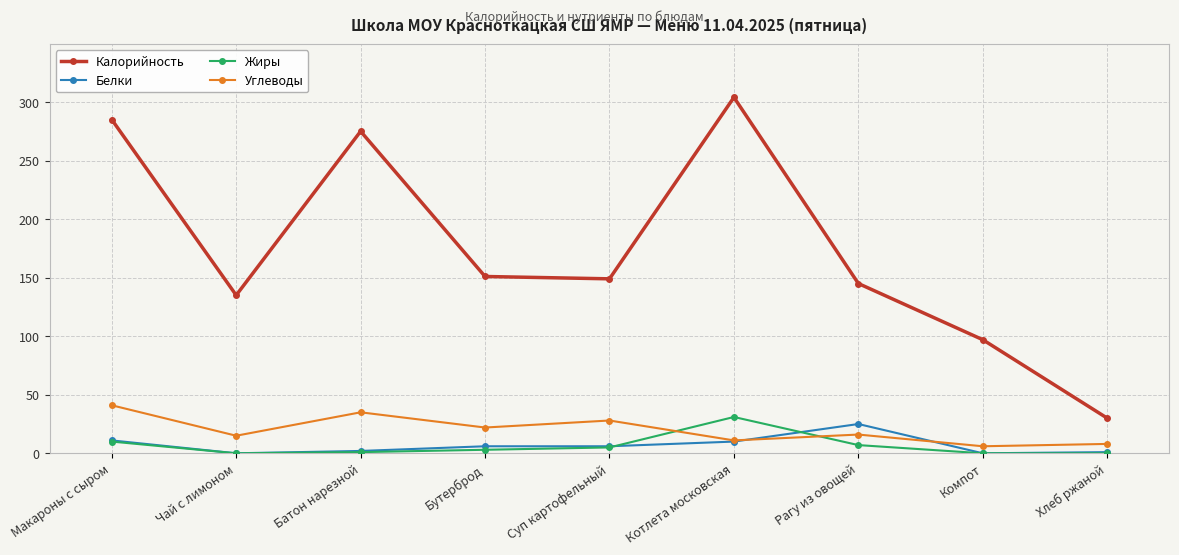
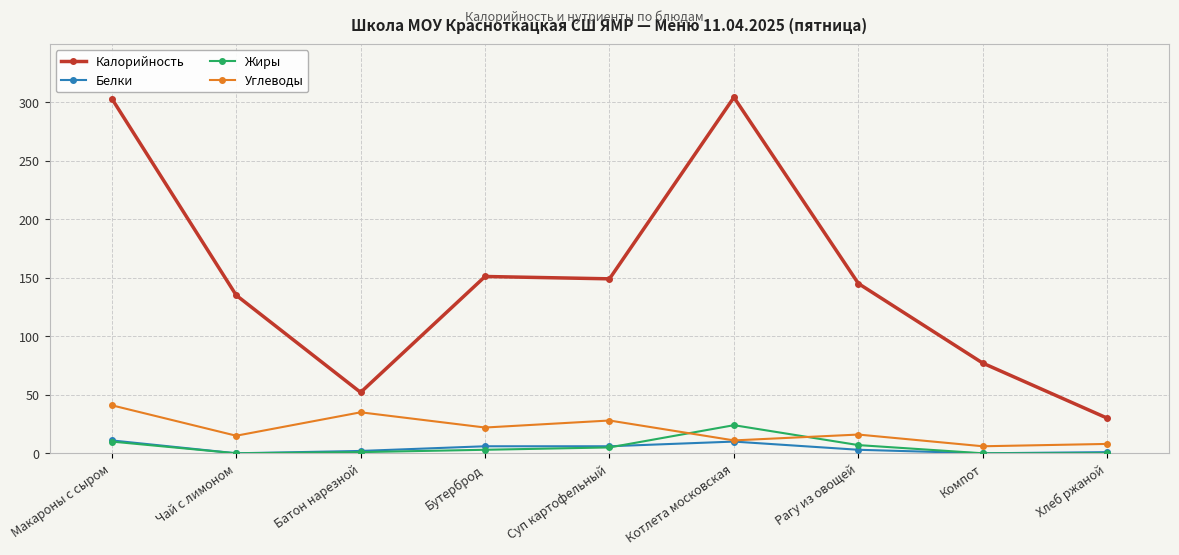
Калорийность, Макароны с сыром: 285 -> 303
Калорийность, Батон нарезной: 275 -> 52
Жиры, Котлета московская: 31 -> 24
Белки, Рагу из овощей: 25 -> 3
Калорийность, Компот: 97 -> 77
